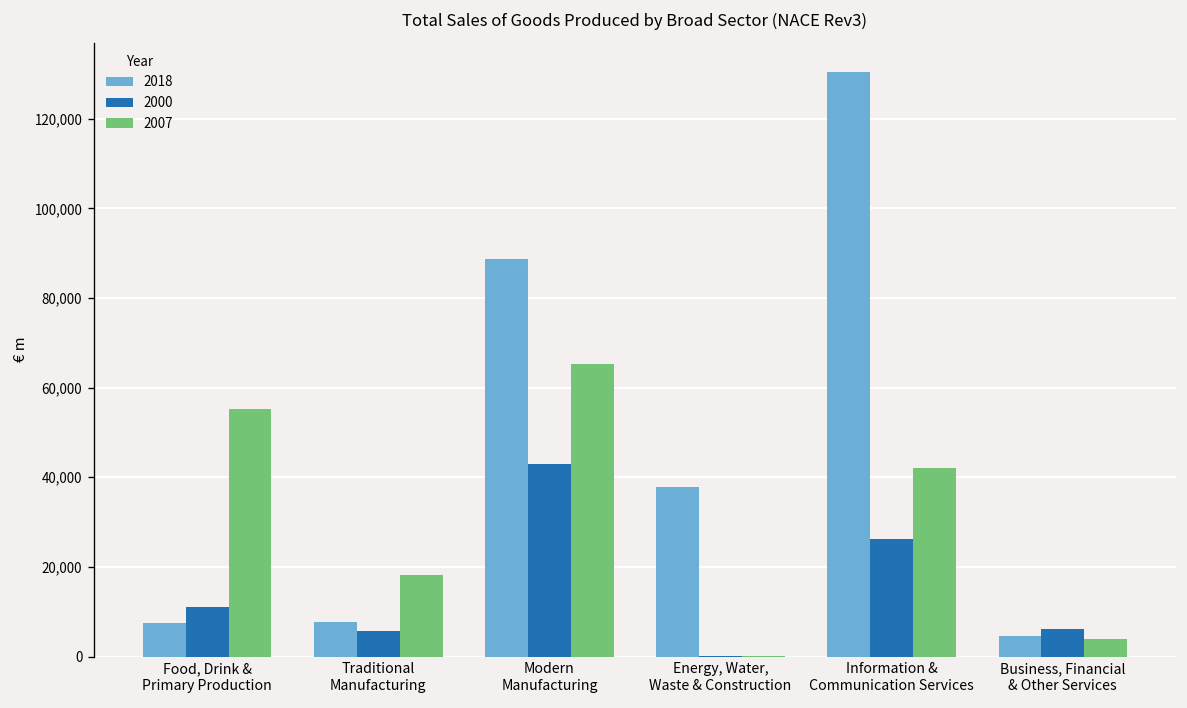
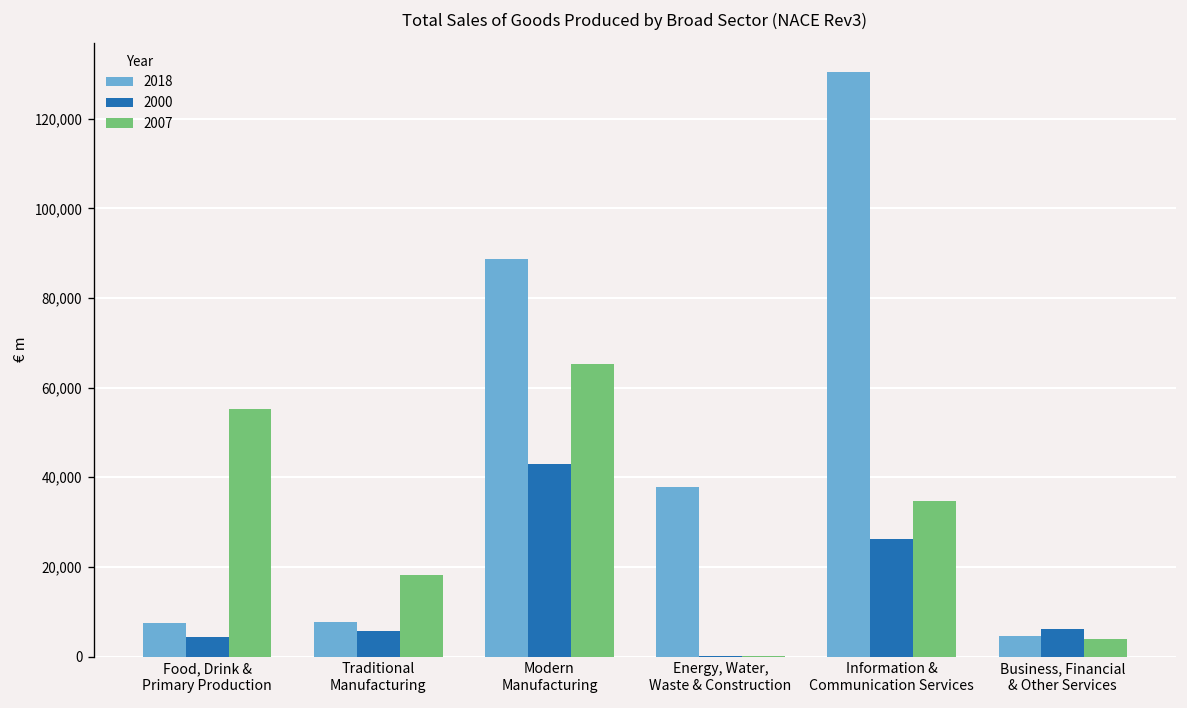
2000, Food, Drink & Primary Production: 11,000 -> 4,000
2007, Information & Communication Services: 42,000 -> 35,000
